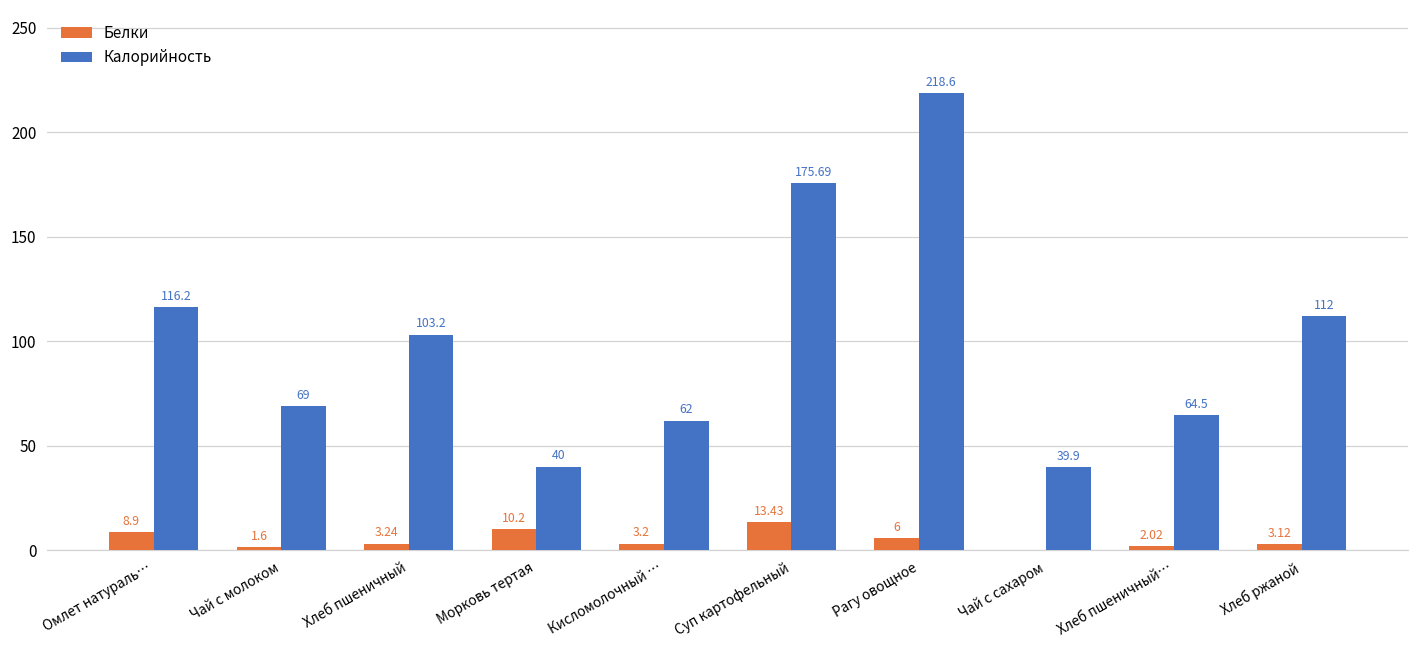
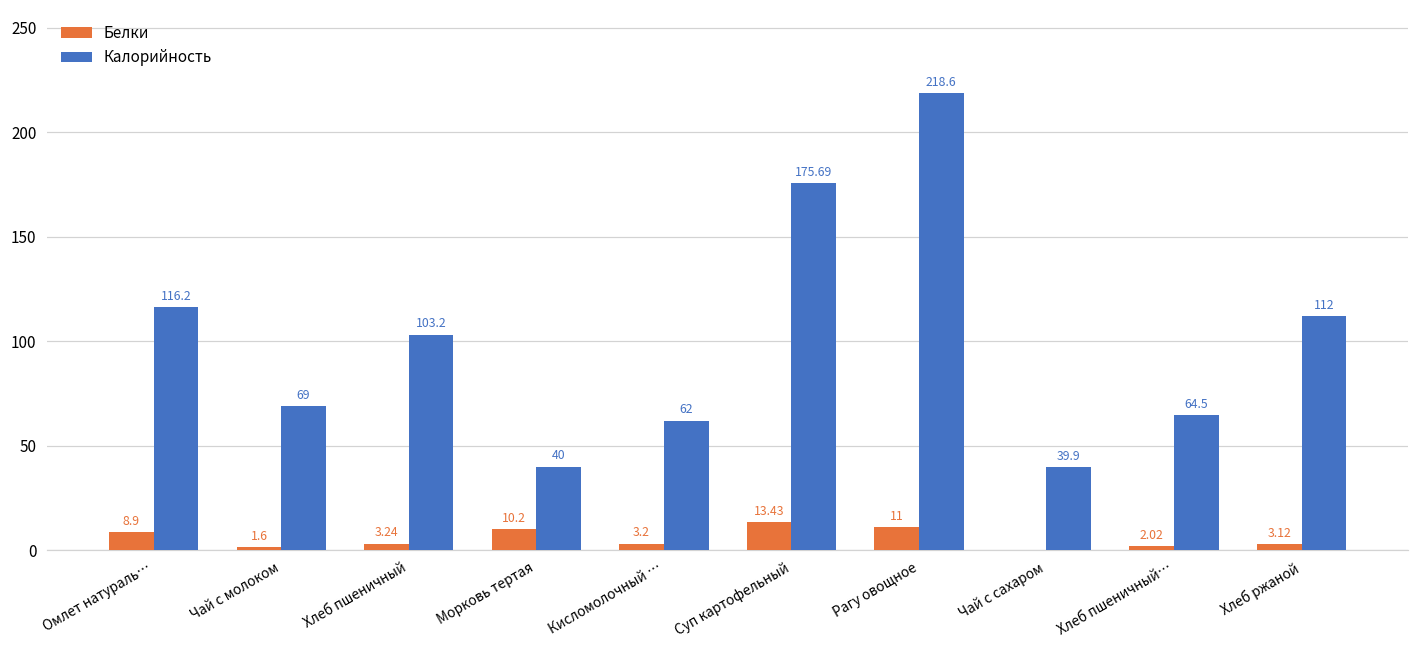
Белки, Рагу овощное: 6 -> 11
